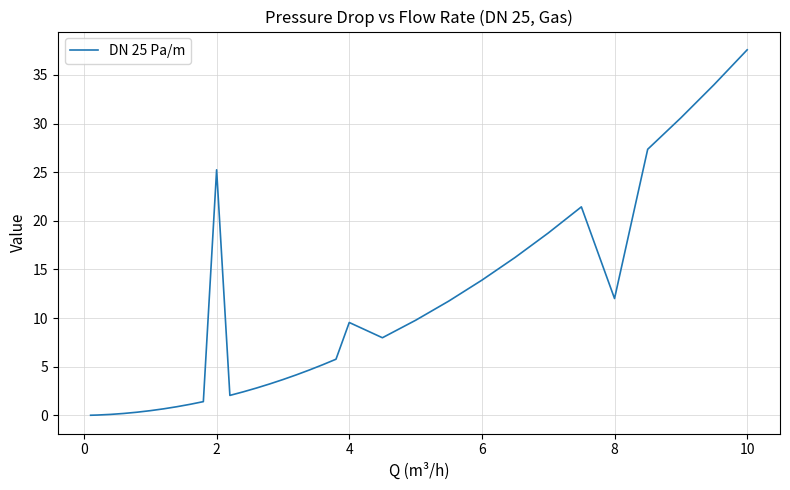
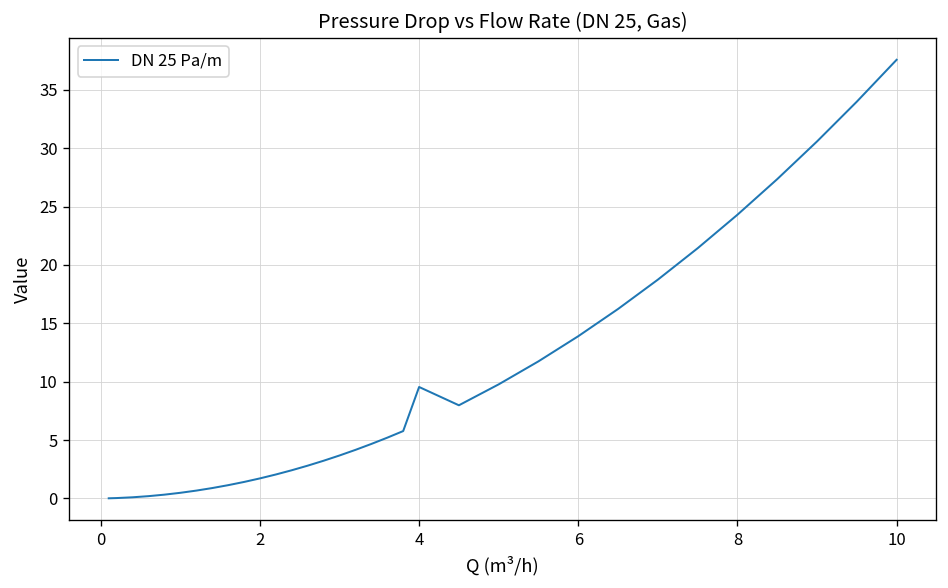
2: 25 -> 2
8: 12 -> 24
